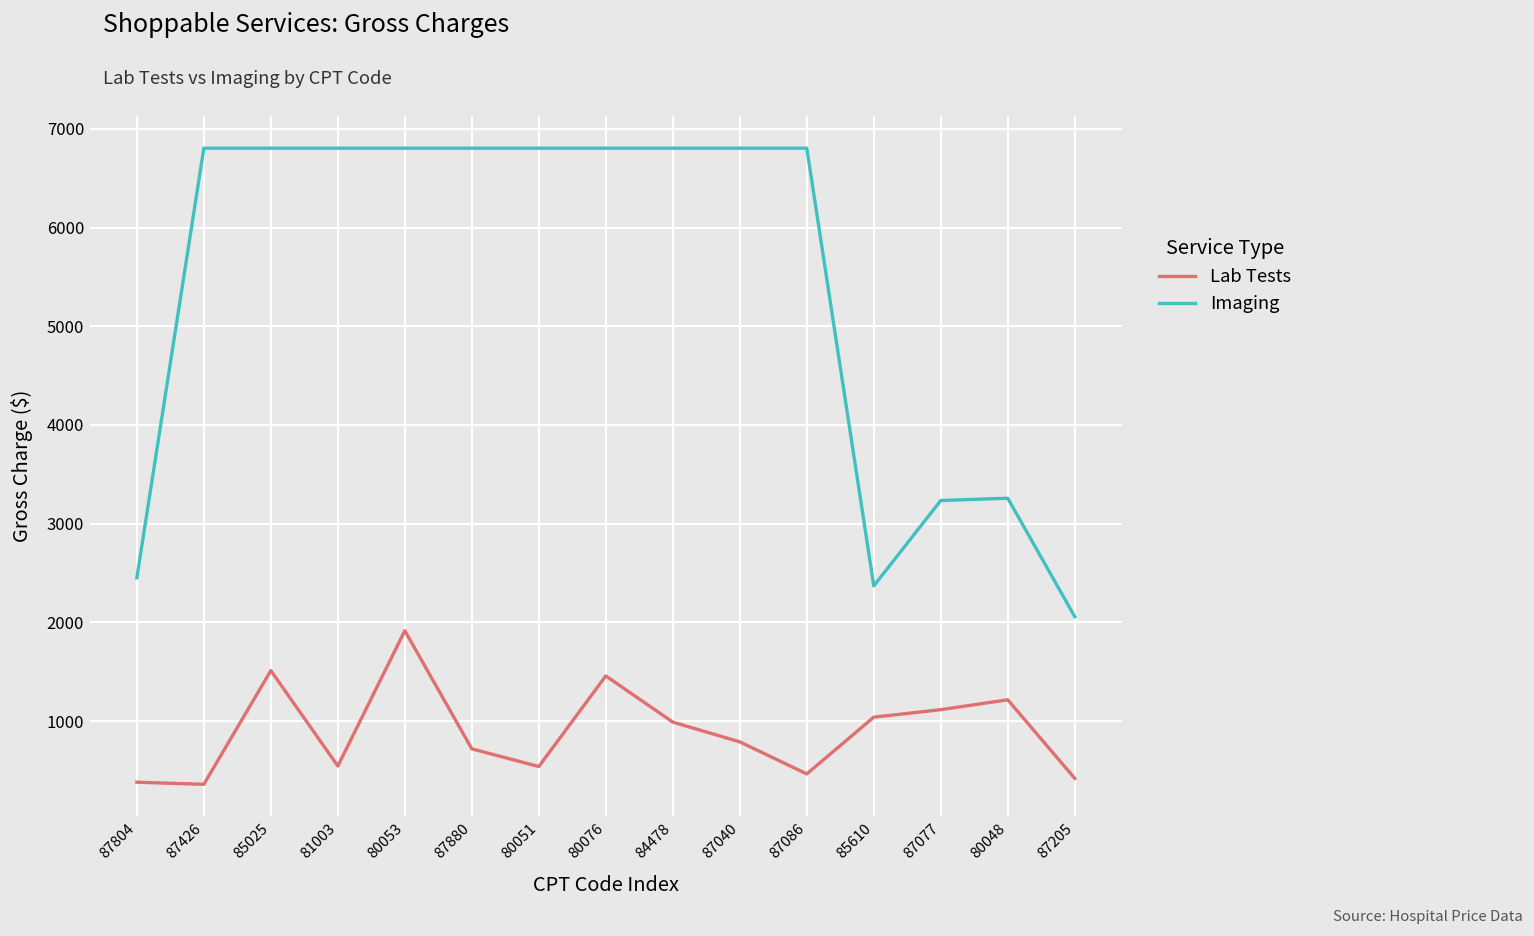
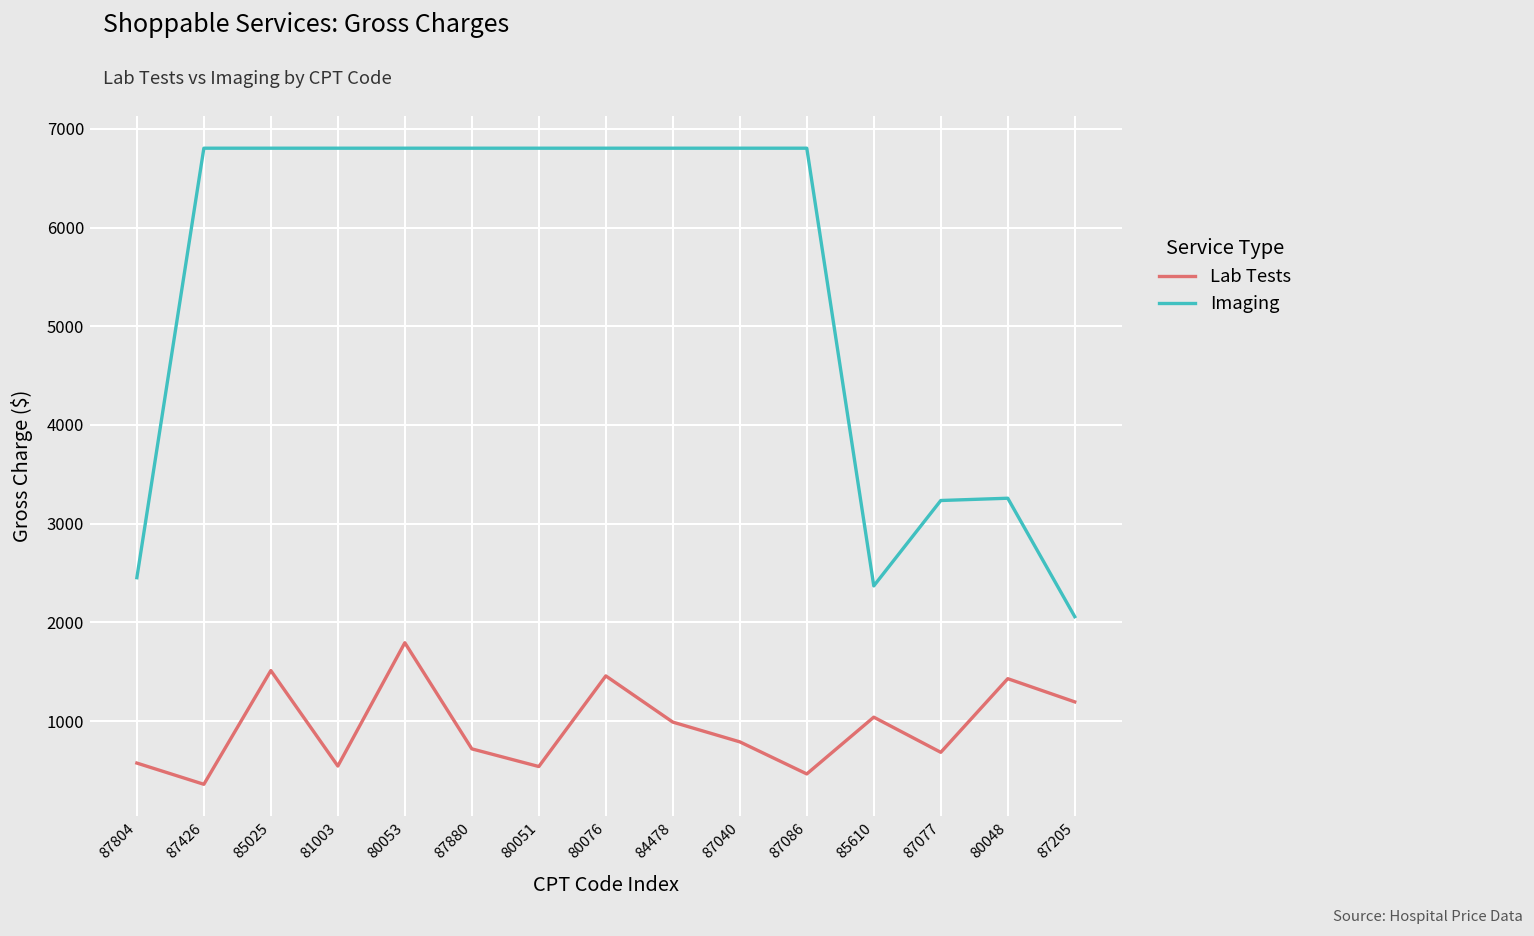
Lab Tests, 87804: 400 -> 600
Lab Tests, 80053: 1900 -> 1800
Lab Tests, 87077: 1100 -> 700
Lab Tests, 80048: 1200 -> 1400
Lab Tests, 87205: 400 -> 1200
